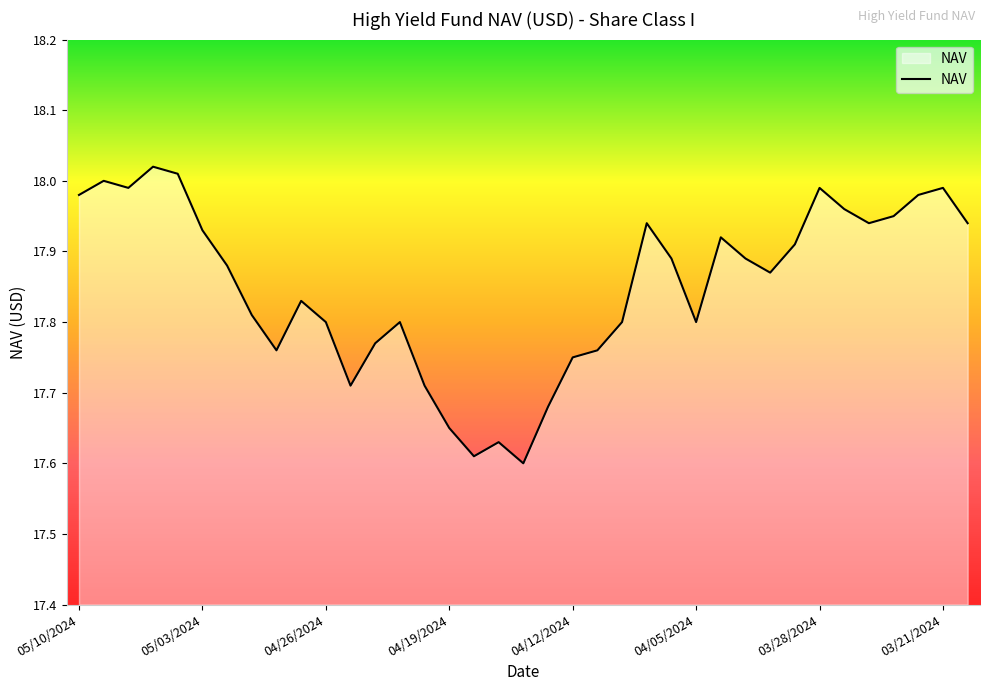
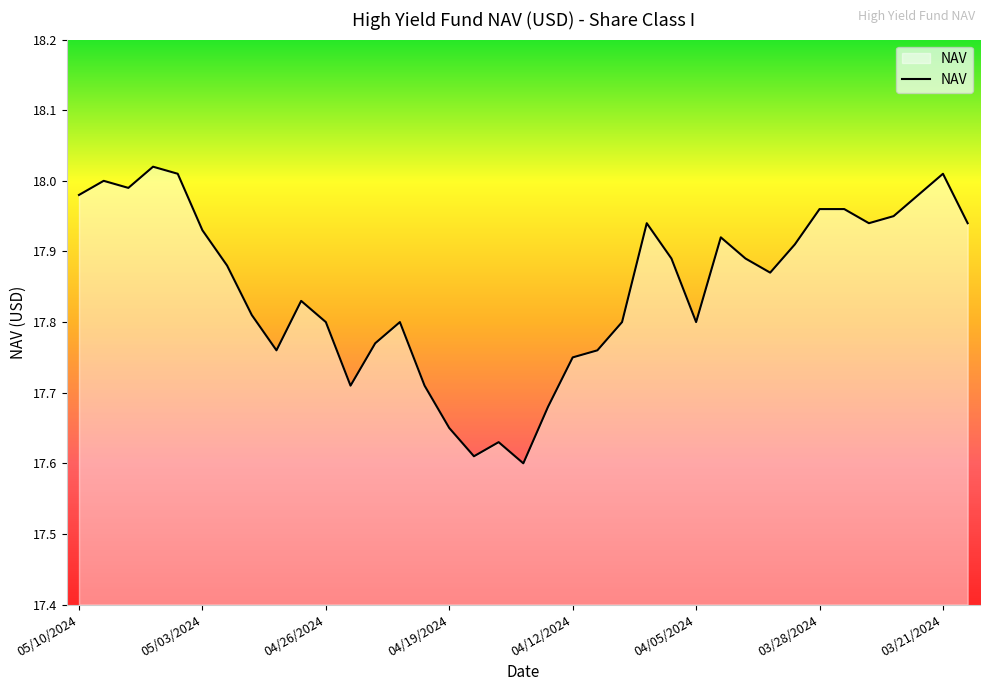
03/28/2024: 17.99 -> 17.96
03/21/2024: 17.99 -> 18.01
